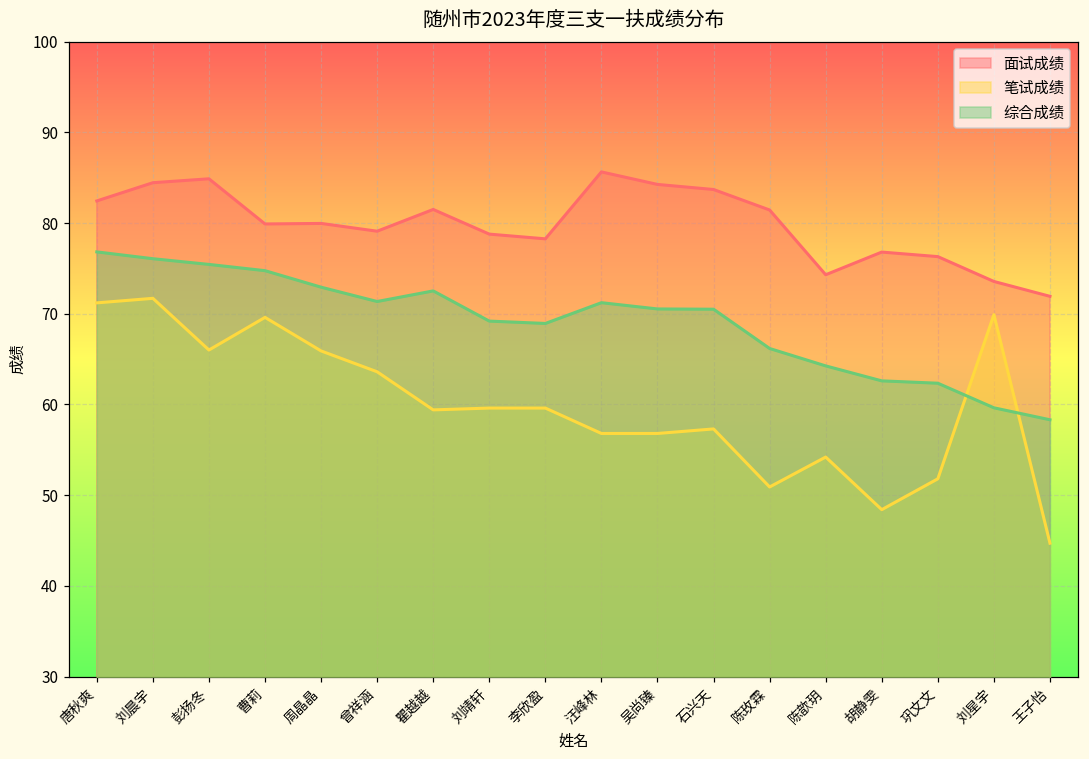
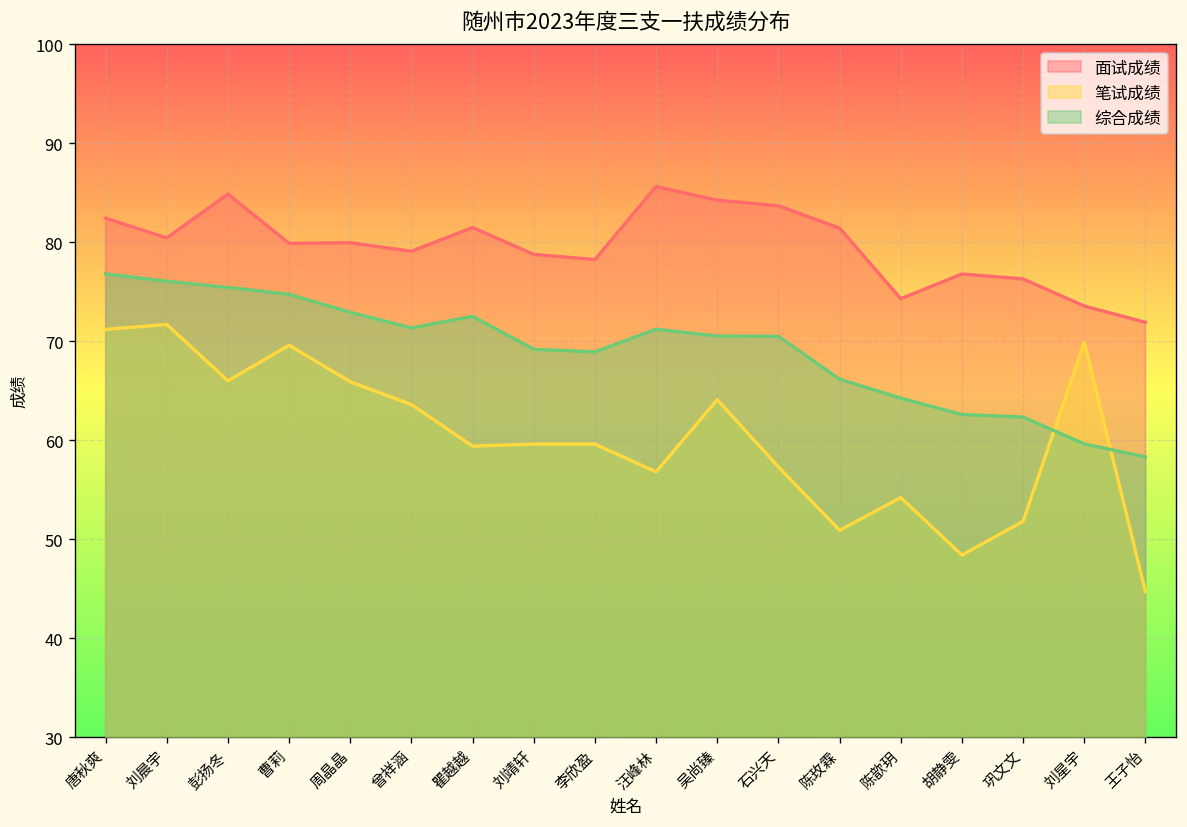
面试成绩, 刘晨宇: 84 -> 80
笔试成绩, 吴尚臻: 57 -> 64
